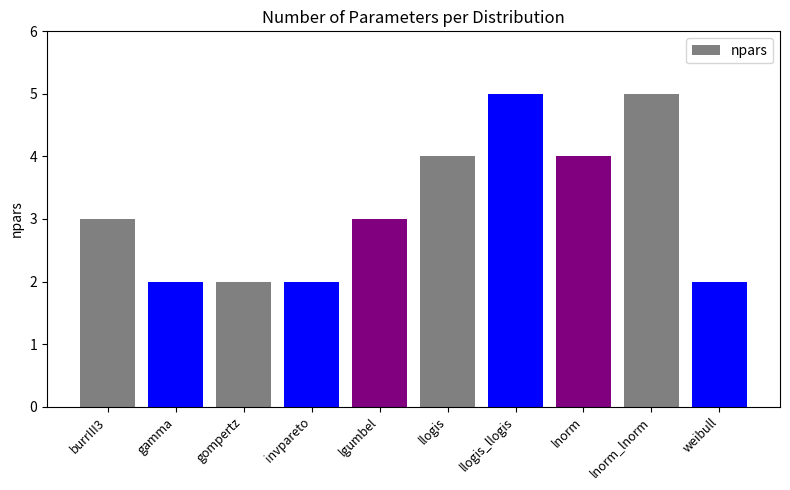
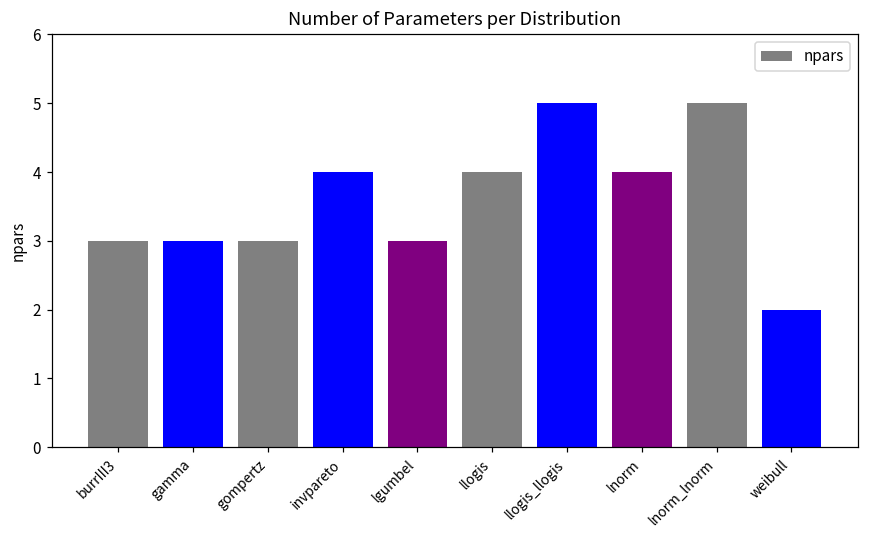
gamma: 2 -> 3
gompertz: 2 -> 3
invpareto: 2 -> 4
